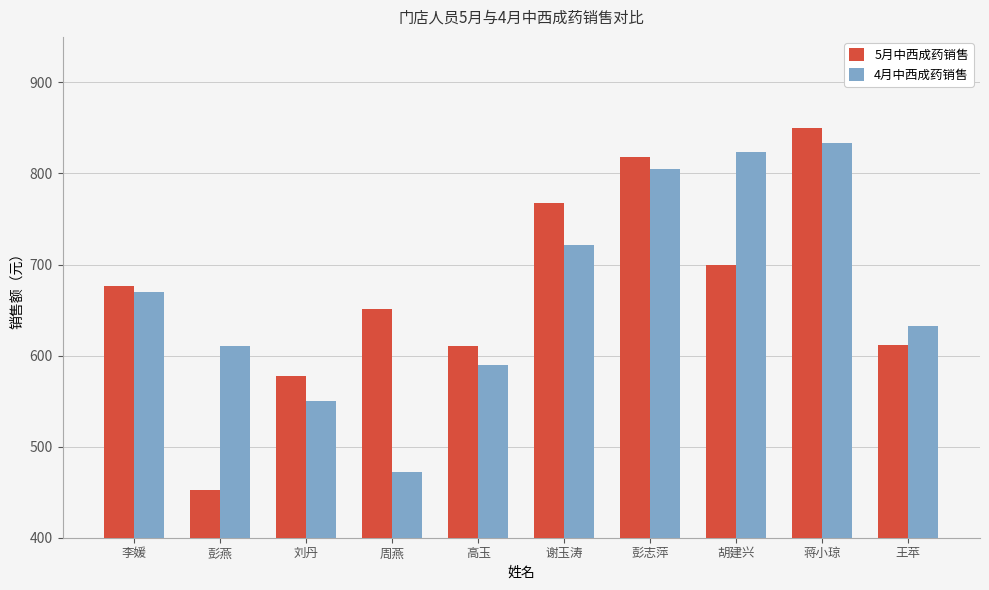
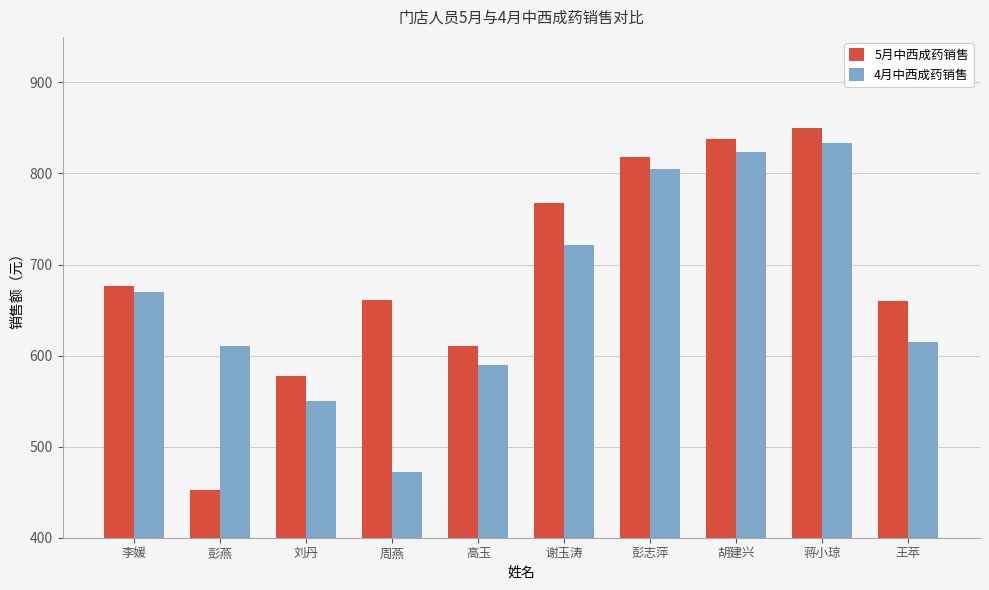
5月中西成药销售, 周燕: 650 -> 660
5月中西成药销售, 胡建兴: 700 -> 840
5月中西成药销售, 王苹: 610 -> 660
4月中西成药销售, 王苹: 630 -> 620
